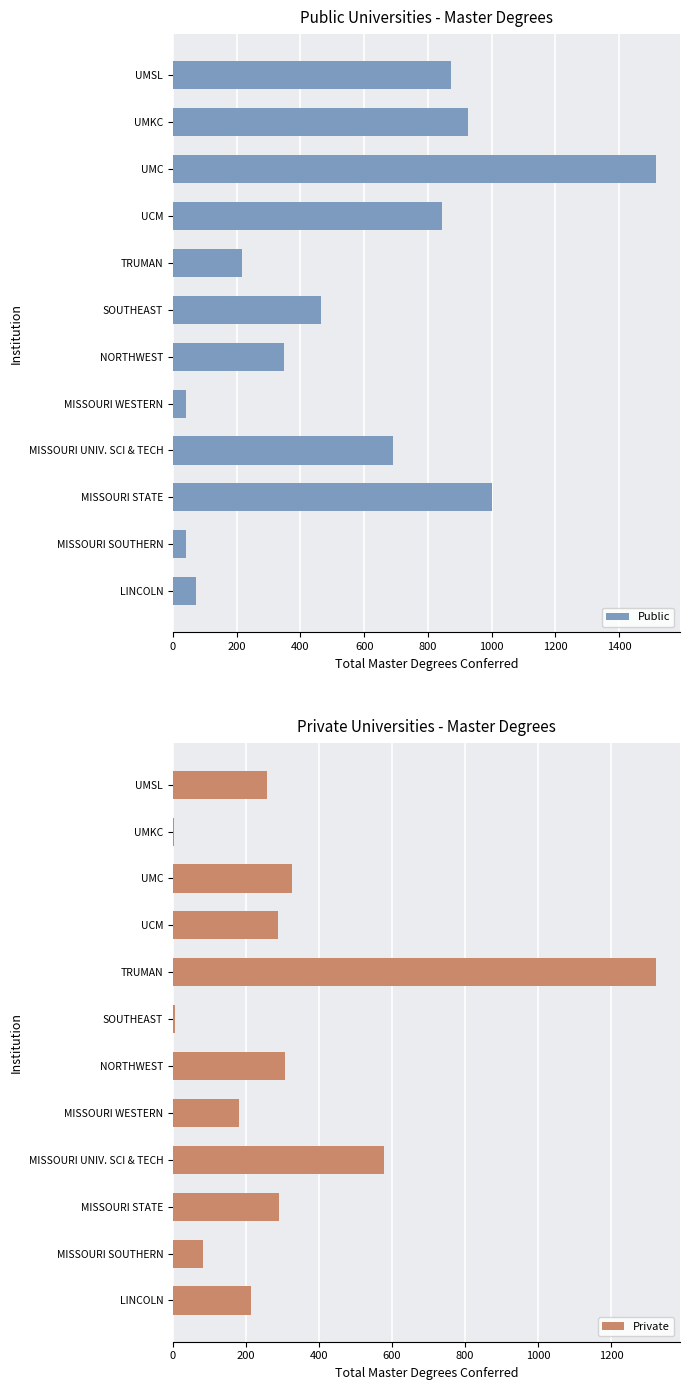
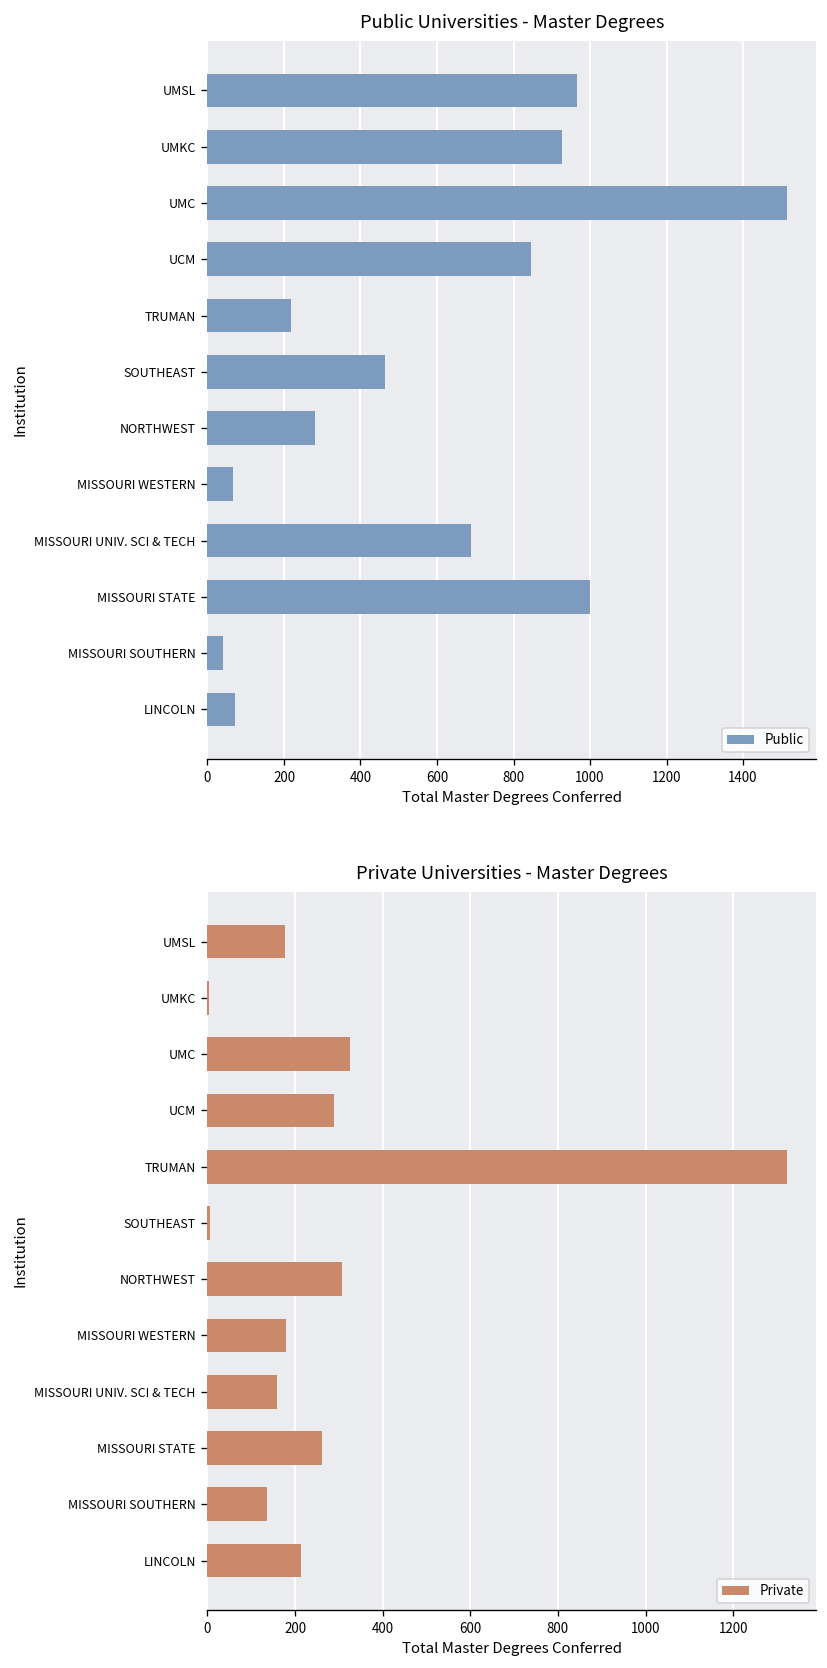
Public Universities - Master Degrees, UMSL: 870 -> 970
Public Universities - Master Degrees, NORTHWEST: 350 -> 280
Public Universities - Master Degrees, MISSOURI WESTERN: 40 -> 70
Private Universities - Master Degrees, UMSL: 260 -> 180
Private Universities - Master Degrees, MISSOURI UNIV. SCI & TECH: 580 -> 160
Private Universities - Master Degrees, MISSOURI STATE: 290 -> 260
Private Universities - Master Degrees, MISSOURI SOUTHERN: 80 -> 140
